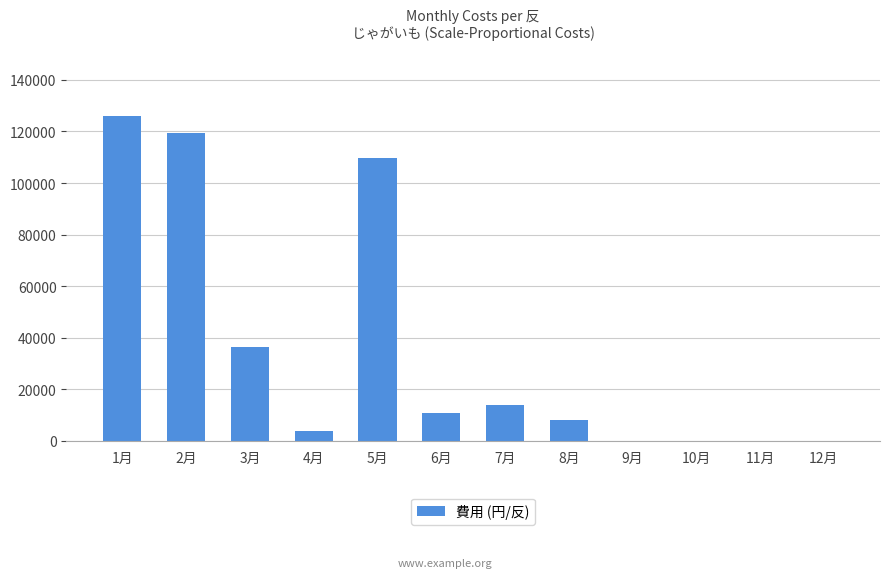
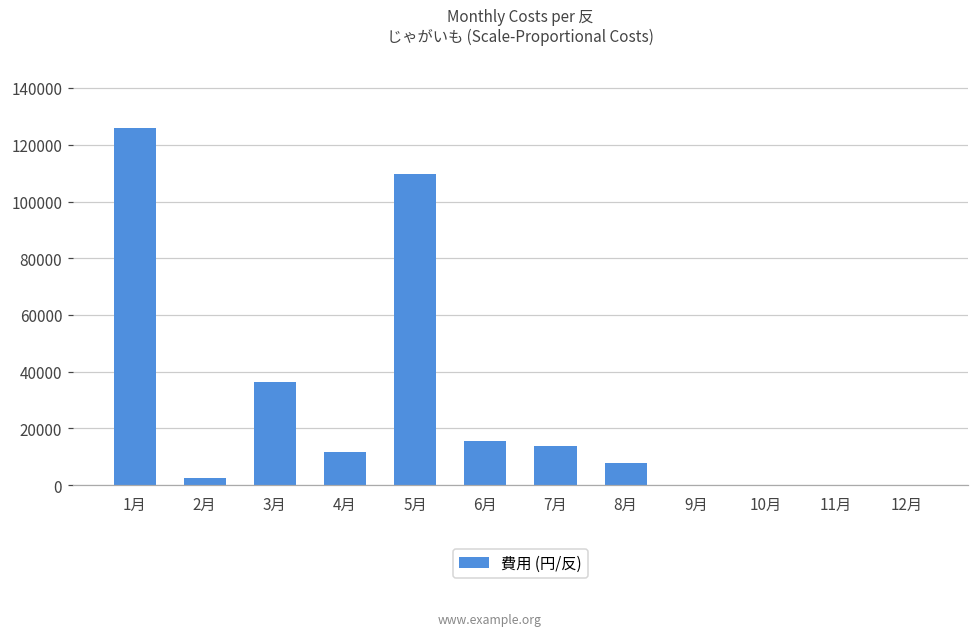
2月: 119000 -> 3000
4月: 4000 -> 12000
6月: 11000 -> 16000
